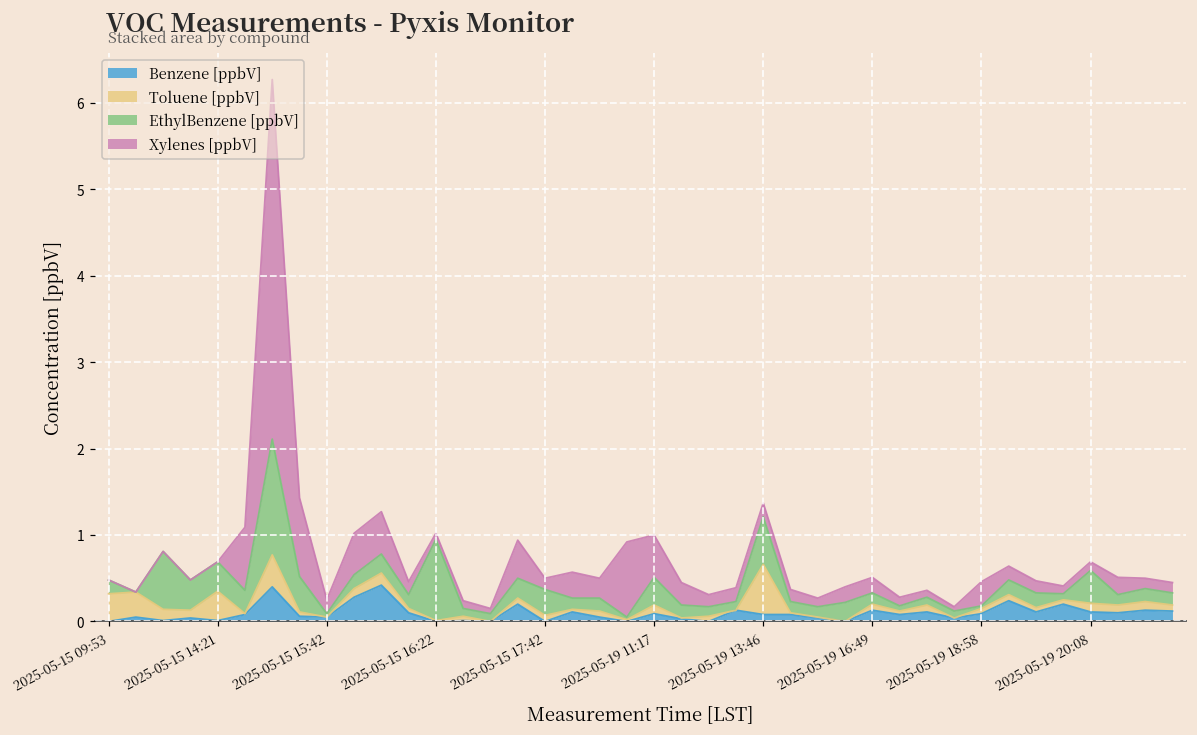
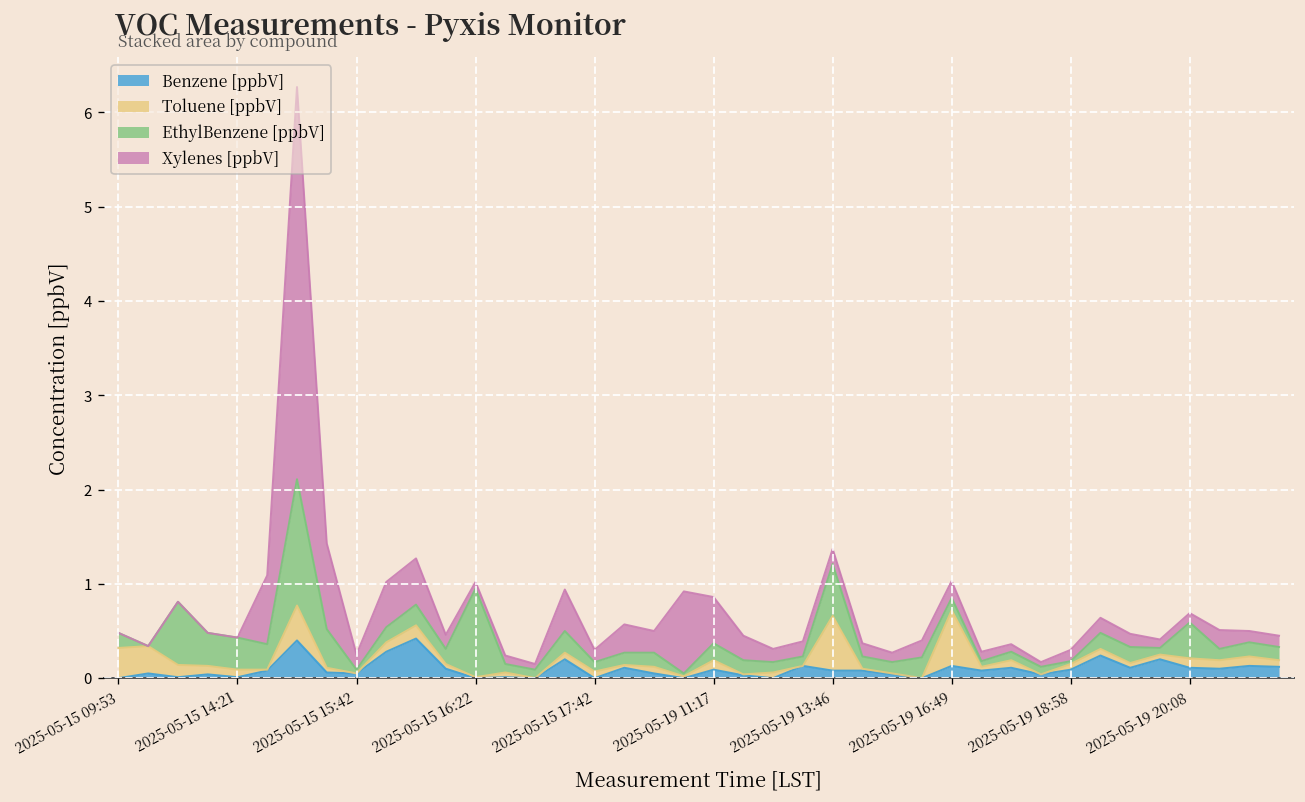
Toluene [ppbV], 2025-05-15 14:21: 0.3 -> 0.1
EthylBenzene [ppbV], 2025-05-15 17:42: 0.3 -> 0.1
EthylBenzene [ppbV], 2025-05-19 11:17: 0.3 -> 0.2
Toluene [ppbV], 2025-05-19 16:49: 0.1 -> 0.6
Xylenes [ppbV], 2025-05-19 18:58: 0.3 -> 0.1
